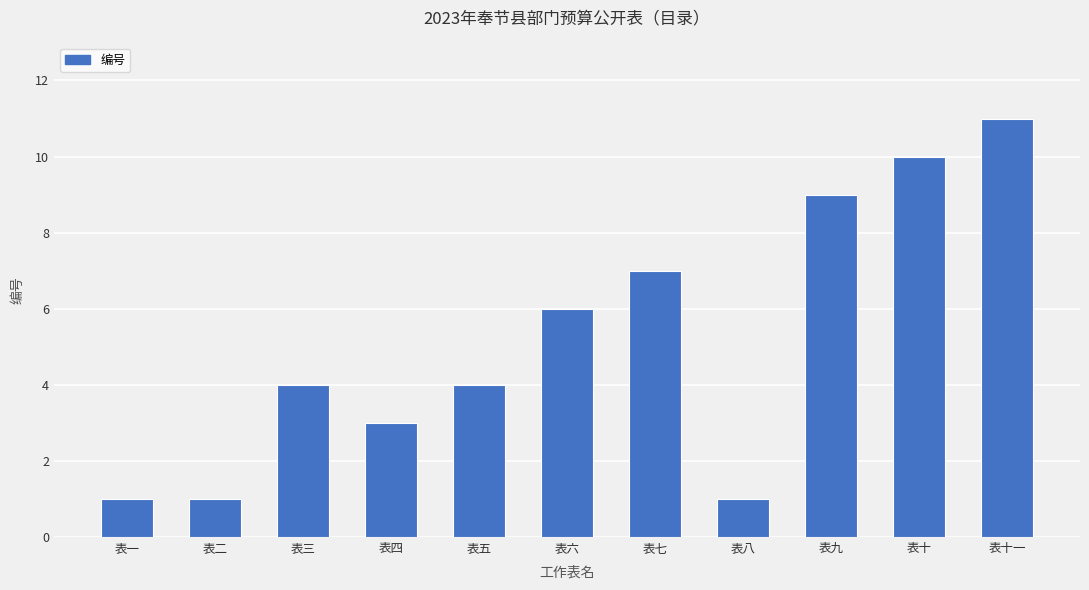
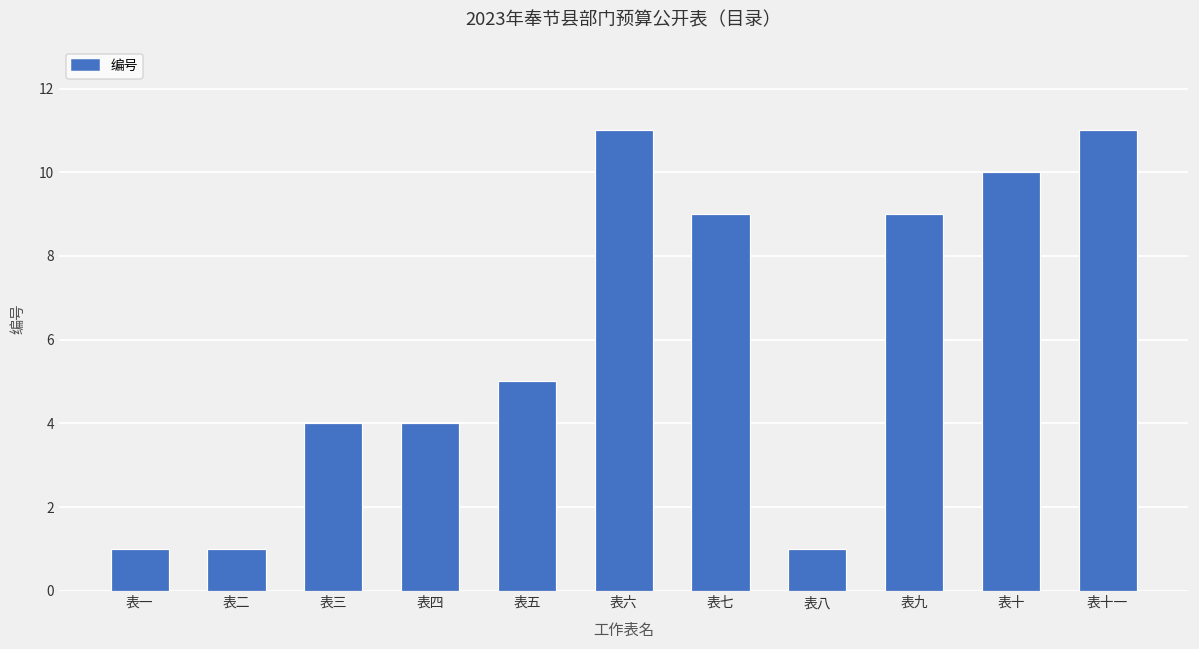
表四: 3 -> 4
表五: 4 -> 5
表六: 6 -> 11
表七: 7 -> 9
